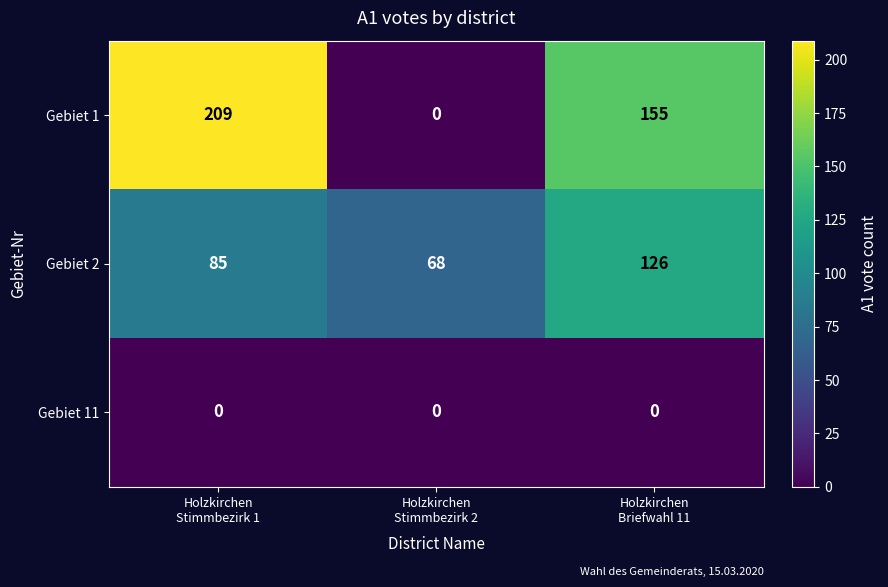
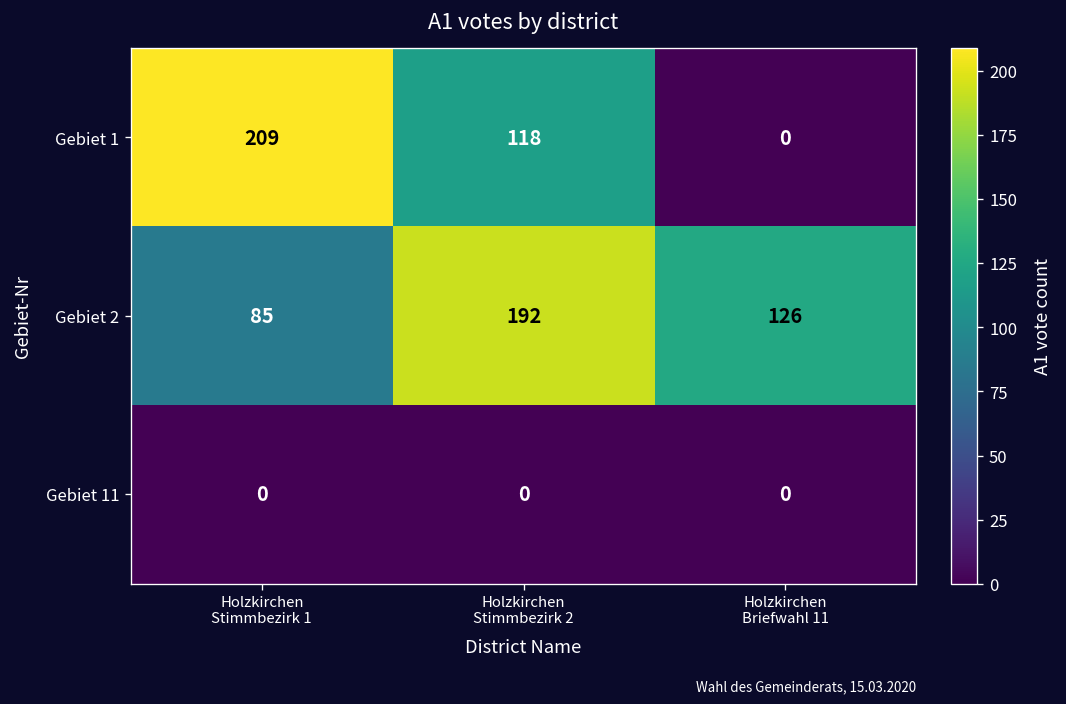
Gebiet 1, Holzkirchen Stimmbezirk 2: 0 -> 118
Gebiet 1, Holzkirchen Briefwahl 11: 155 -> 0
Gebiet 2, Holzkirchen Stimmbezirk 2: 68 -> 192
